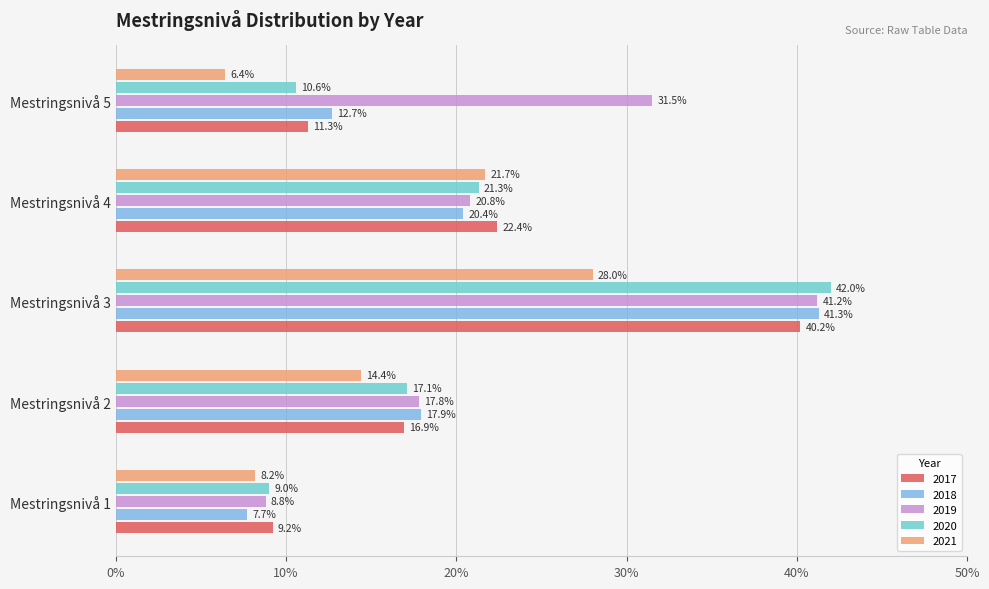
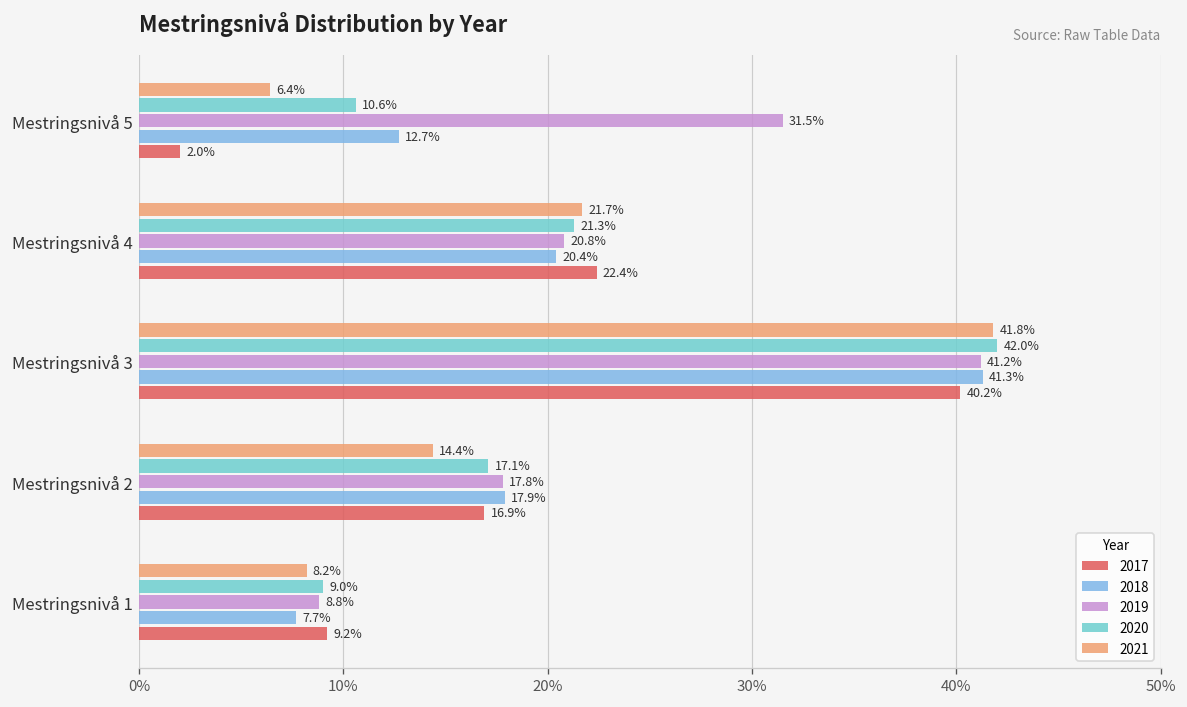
2017, Mestringsnivå 5: 11.3% -> 2.0%
2021, Mestringsnivå 3: 28.0% -> 41.8%
